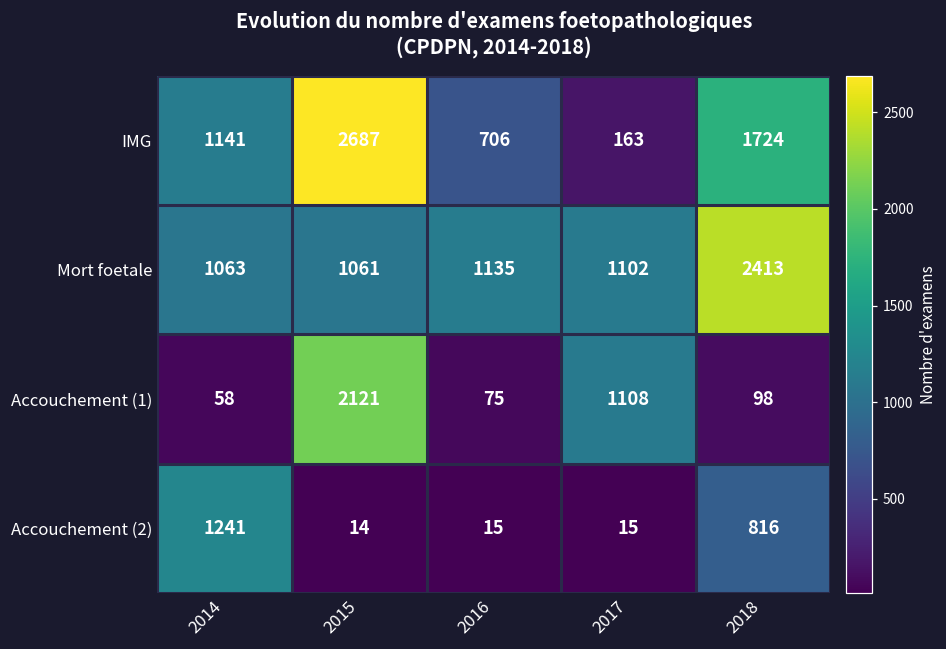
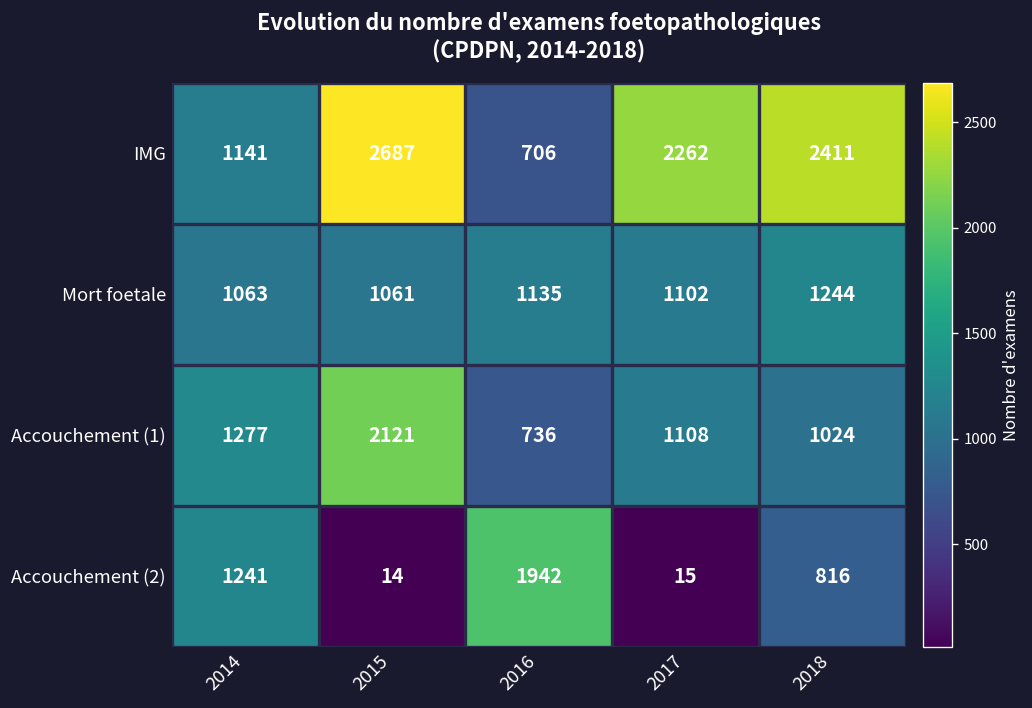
IMG, 2017: 163 -> 2262
IMG, 2018: 1724 -> 2411
Mort foetale, 2018: 2413 -> 1244
Accouchement (1), 2014: 58 -> 1277
Accouchement (1), 2016: 75 -> 736
Accouchement (1), 2018: 98 -> 1024
Accouchement (2), 2016: 15 -> 1942
